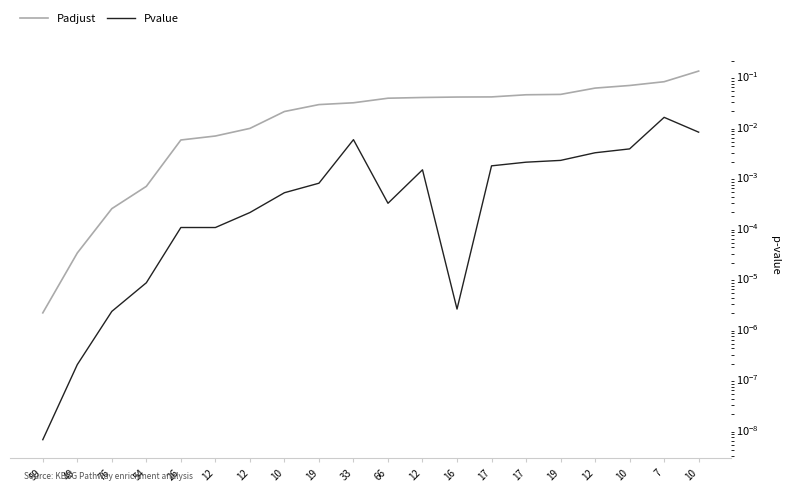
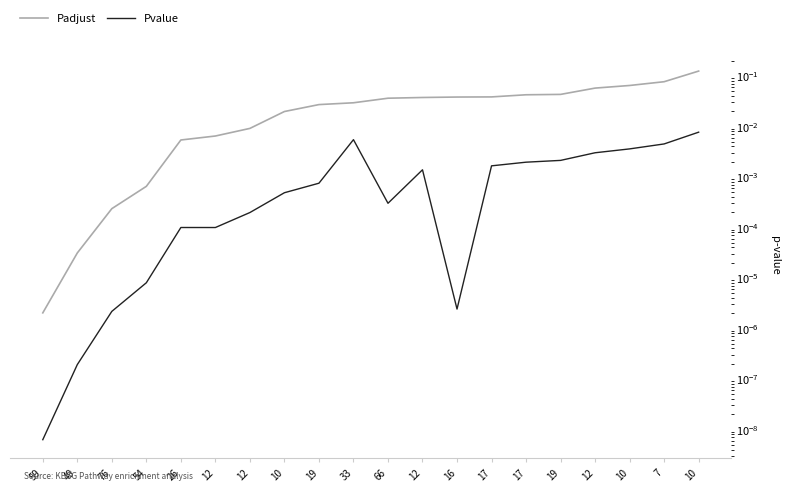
Pvalue, 7: 0.015 -> 0.004
